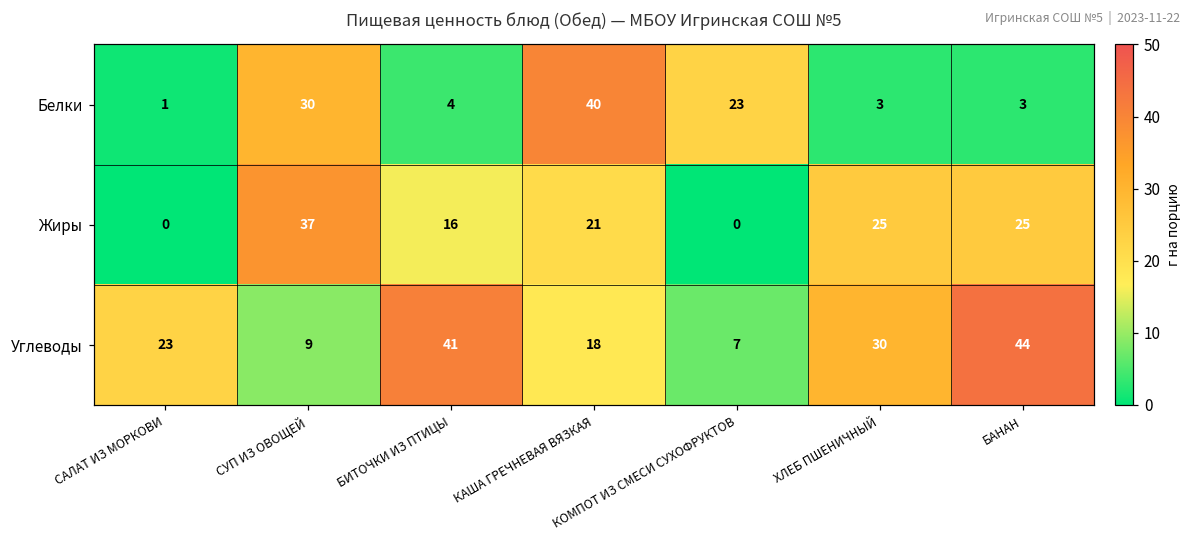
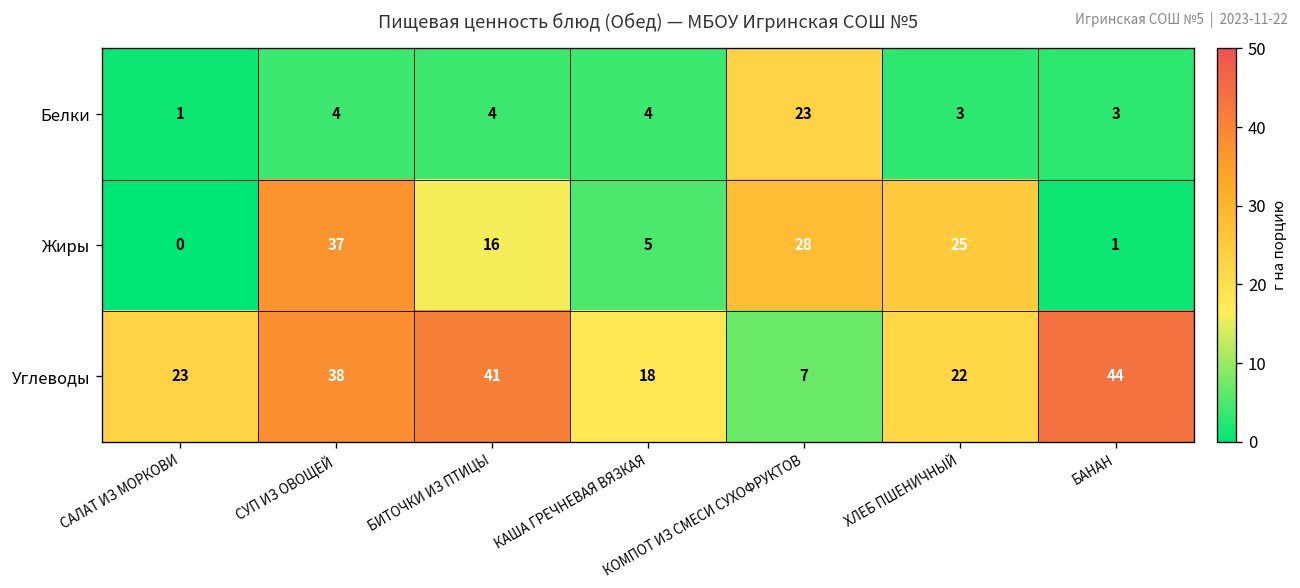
Белки, СУП ИЗ ОВОЩЕЙ: 30 -> 4
Белки, КАША ГРЕЧНЕВАЯ ВЯЗКАЯ: 40 -> 4
Жиры, КАША ГРЕЧНЕВАЯ ВЯЗКАЯ: 21 -> 5
Жиры, КОМПОТ ИЗ СМЕСИ СУХОФРУКТОВ: 0 -> 28
Жиры, БАНАН: 25 -> 1
Углеводы, СУП ИЗ ОВОЩЕЙ: 9 -> 38
Углеводы, ХЛЕБ ПШЕНИЧНЫЙ: 30 -> 22
